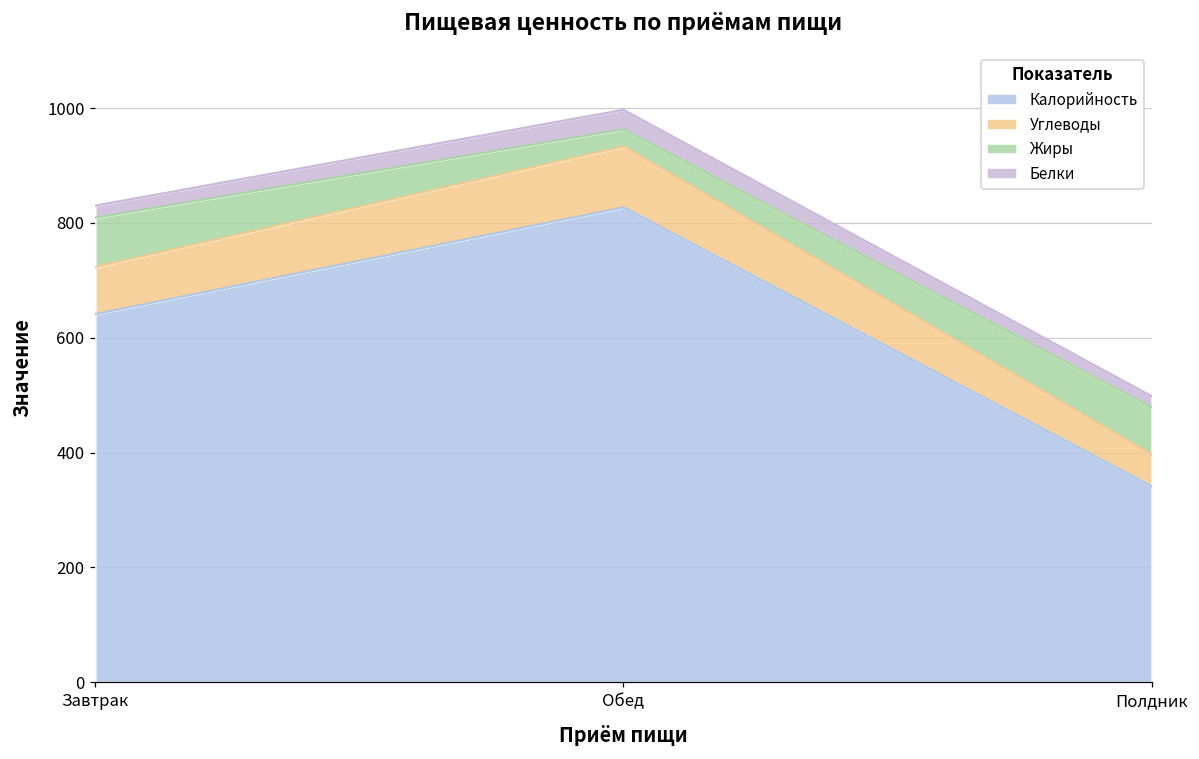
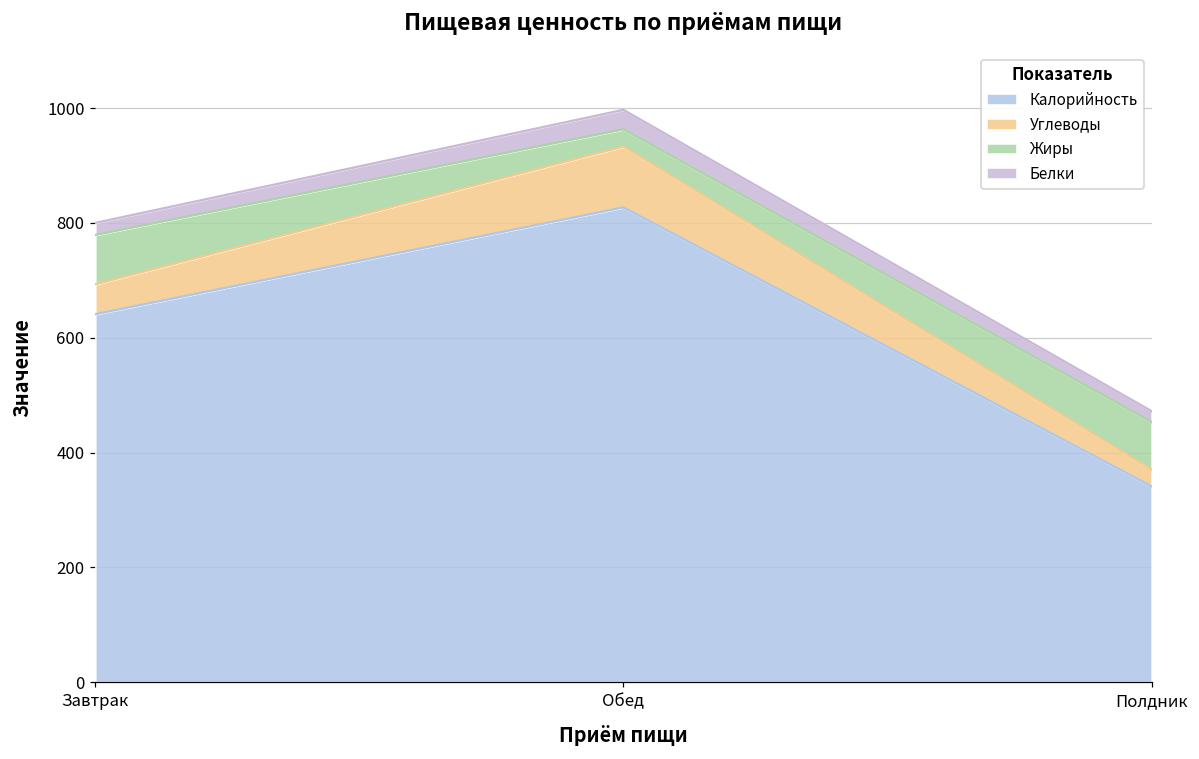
Углеводы, Завтрак: 80 -> 50
Углеводы, Полдник: 60 -> 30
